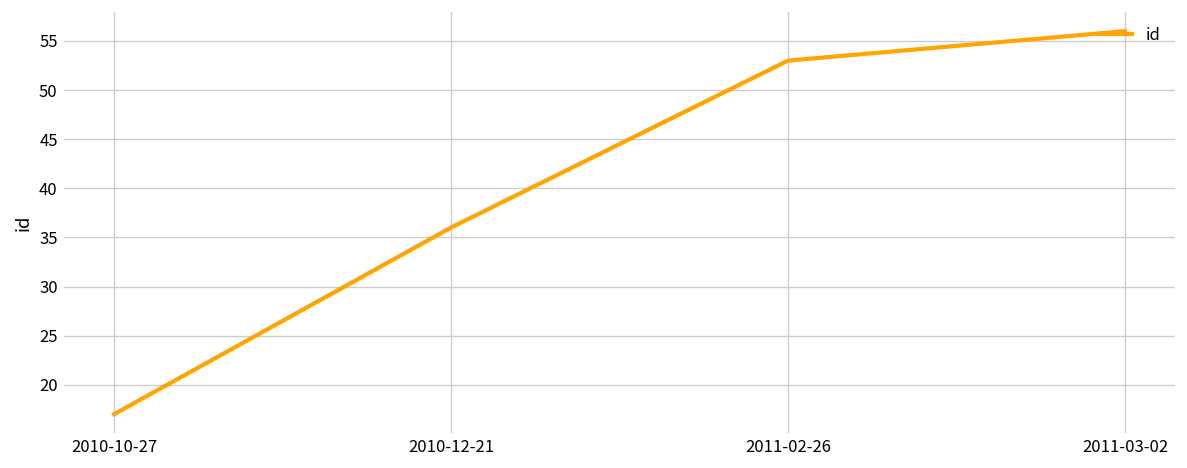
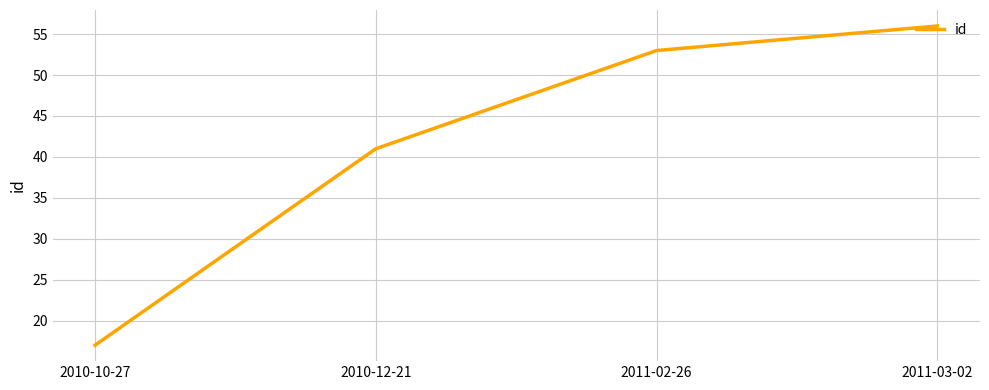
2010-12-21: 36 -> 41
